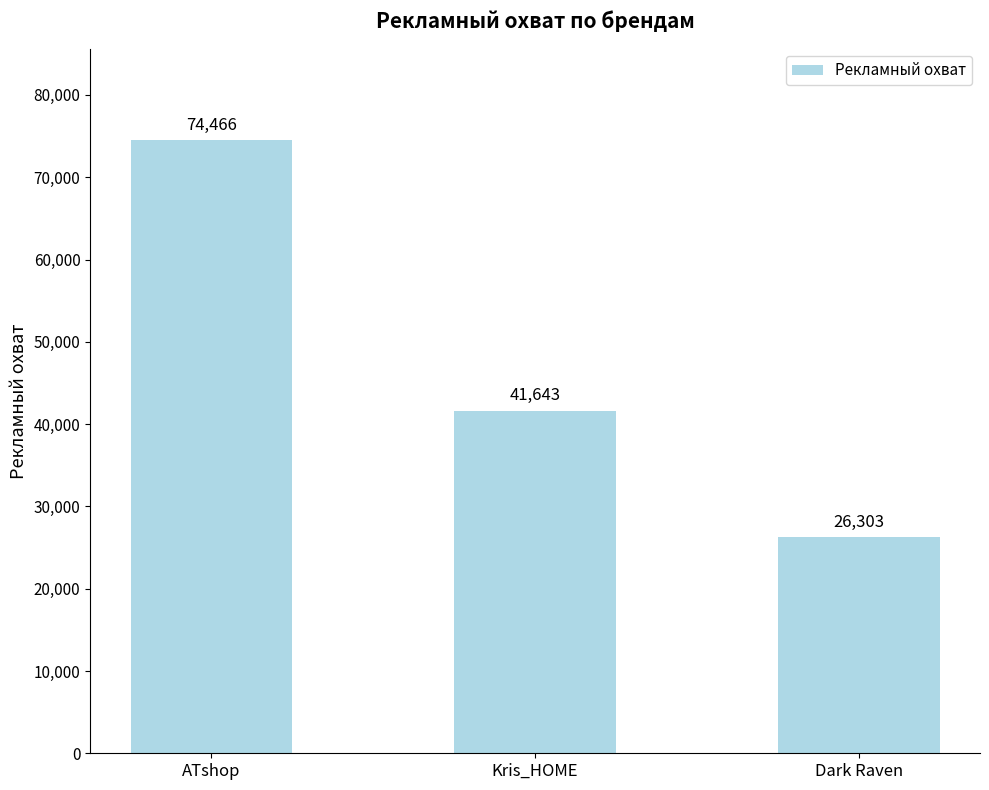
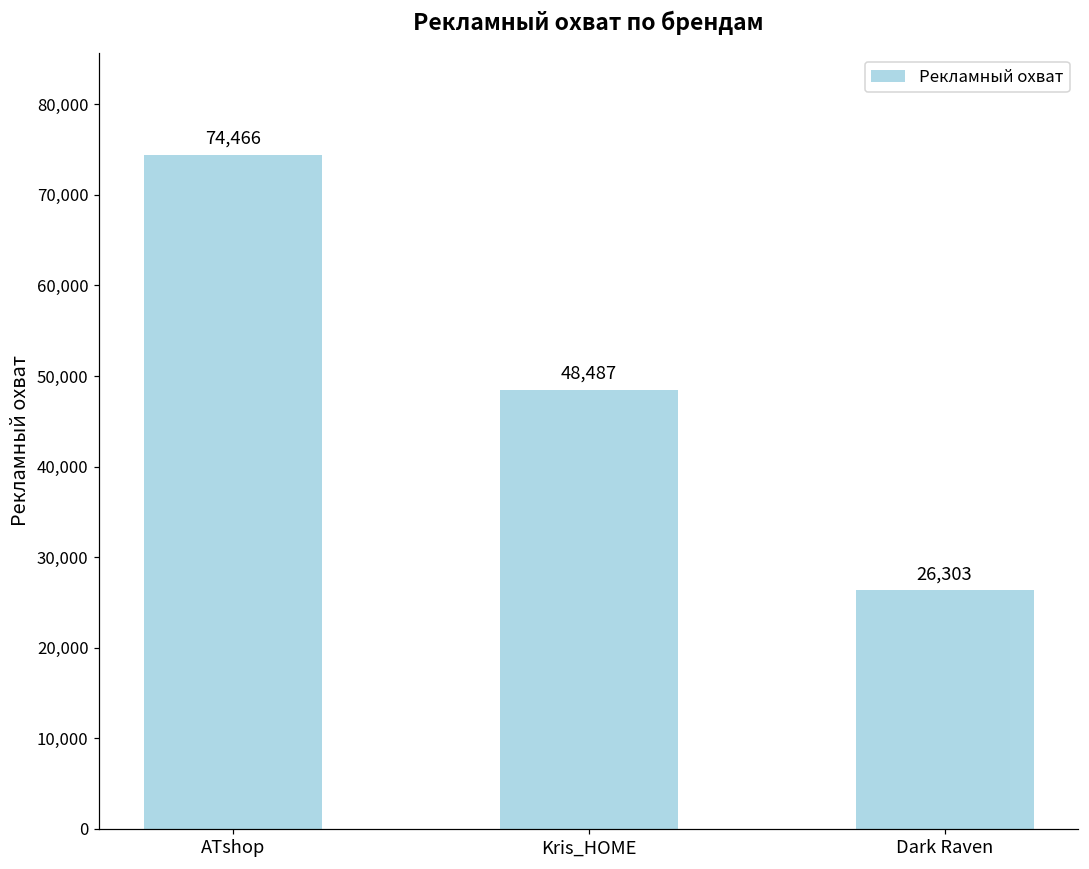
Kris_HOME: 41,643 -> 48,487
